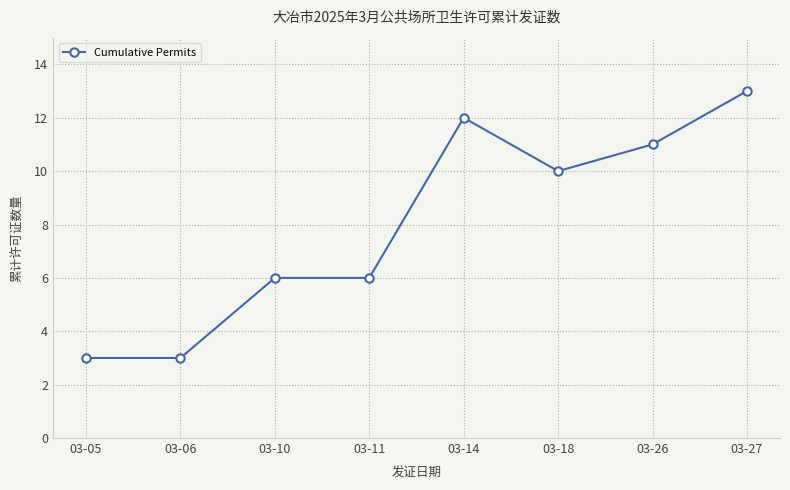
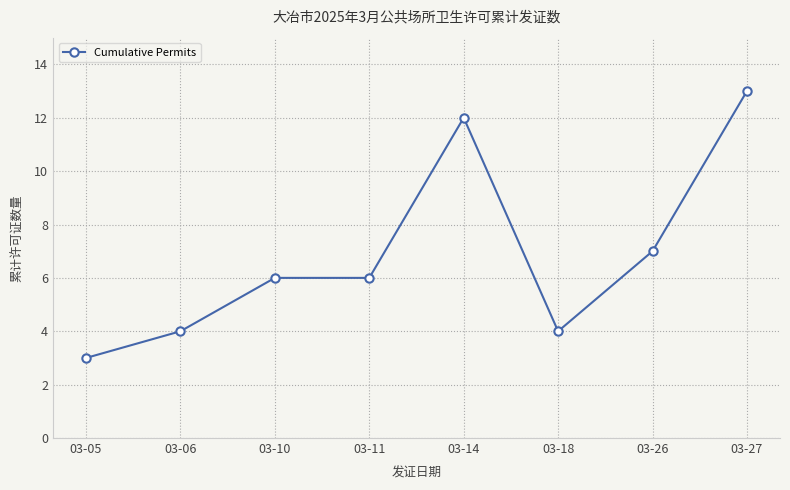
03-06: 3 -> 4
03-18: 10 -> 4
03-26: 11 -> 7
